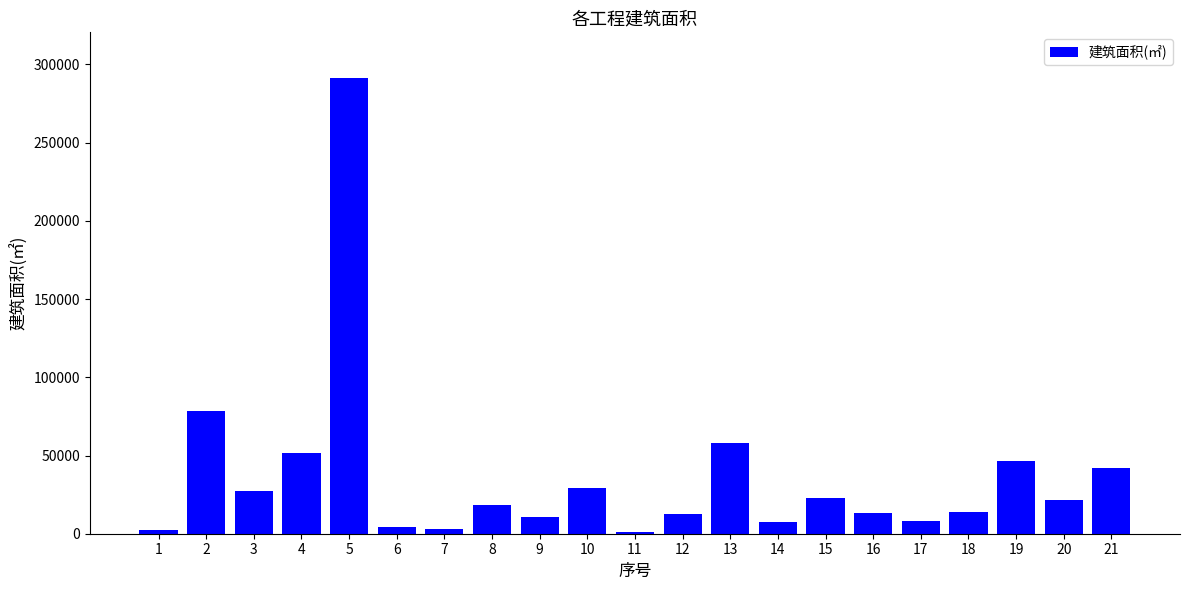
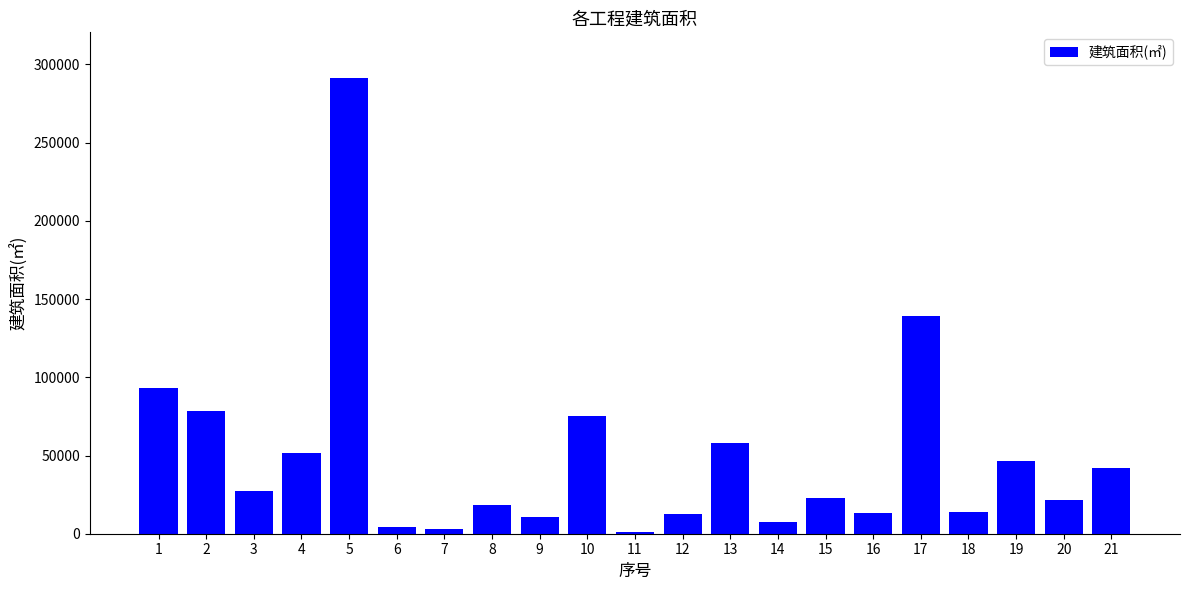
1: 3000 -> 93000
10: 30000 -> 75000
17: 8000 -> 139000
